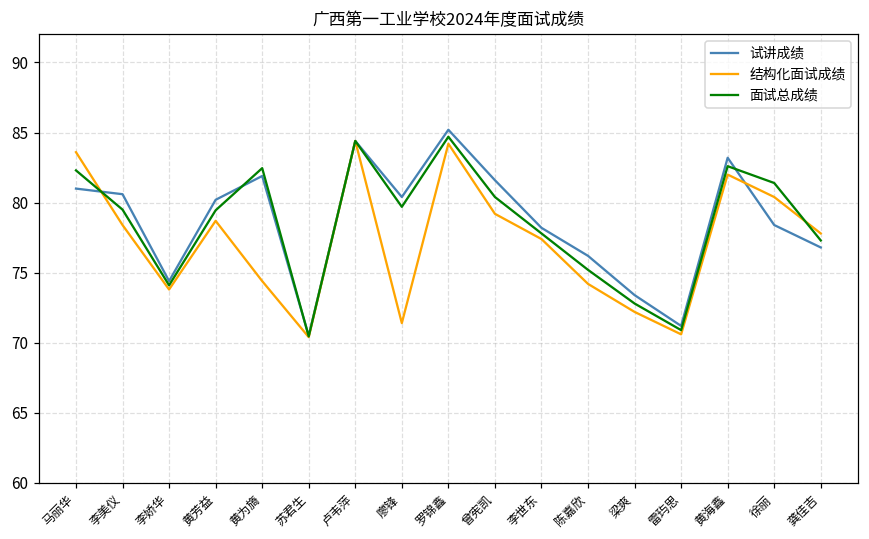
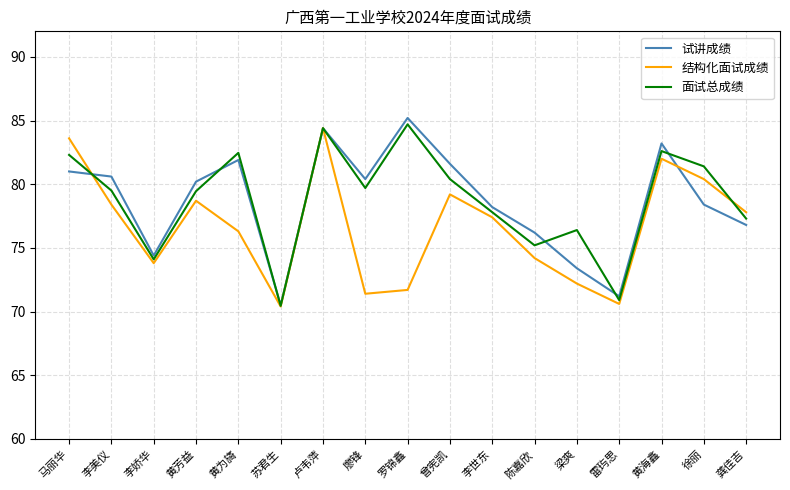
结构化面试成绩, 黄为旖: 74.4 -> 76.3
结构化面试成绩, 罗锦鑫: 84.2 -> 71.7
面试总成绩, 梁爽: 72.8 -> 76.4
